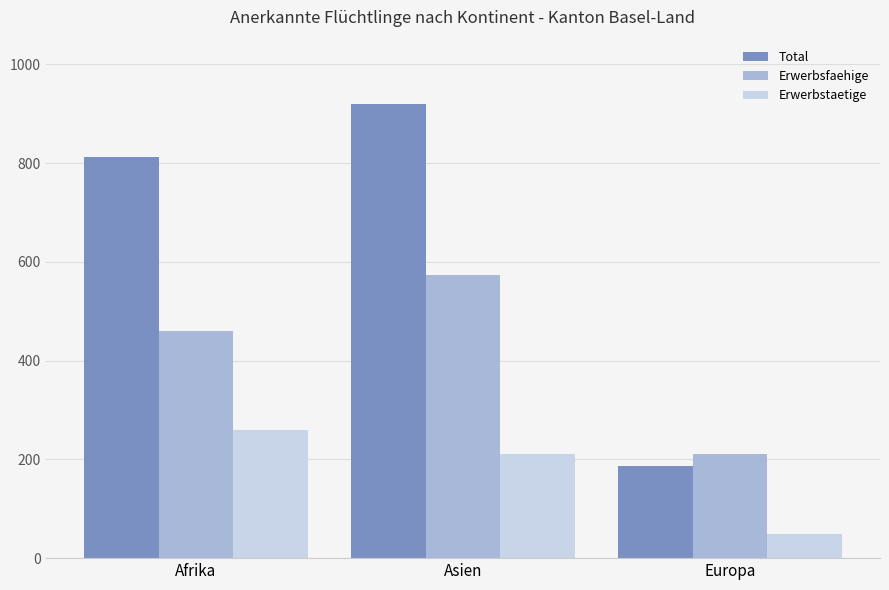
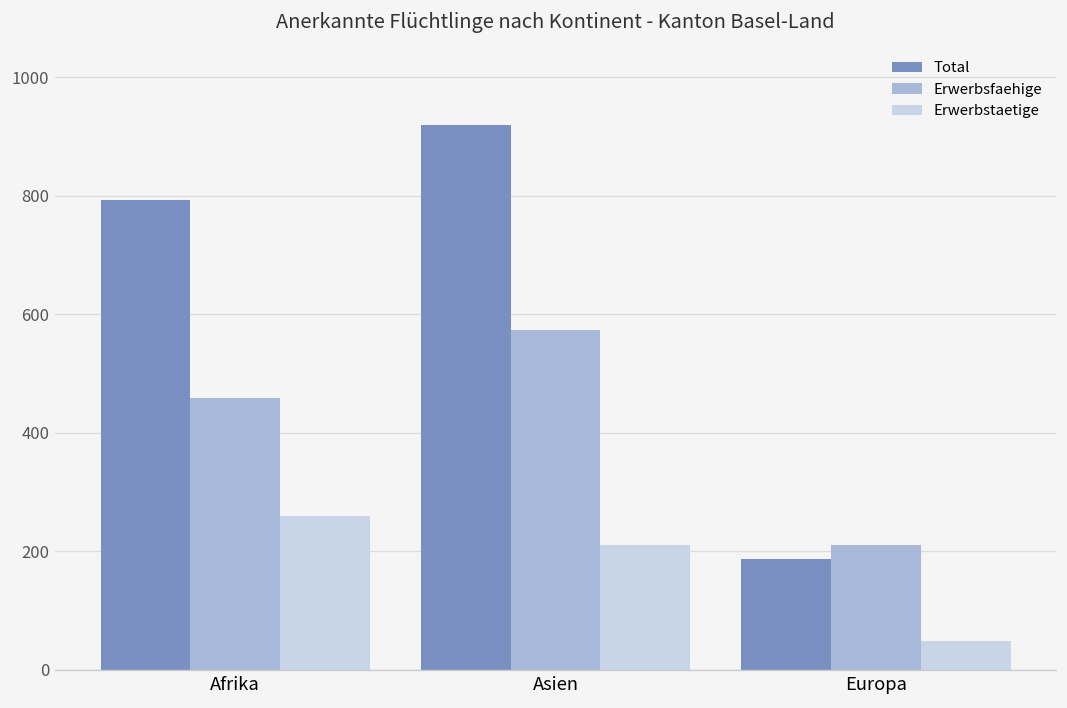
Total, Afrika: 810 -> 790
